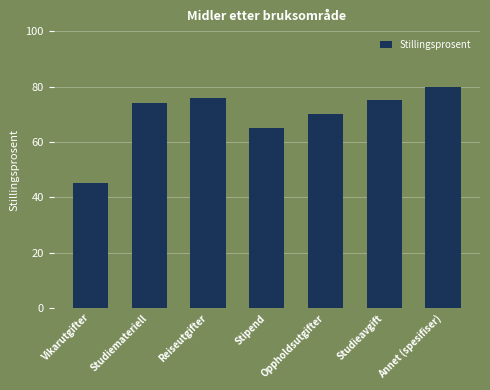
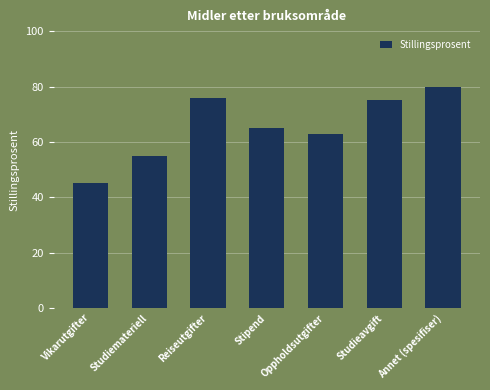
Studiemateriell: 74 -> 55
Oppholdsutgifter: 70 -> 63
